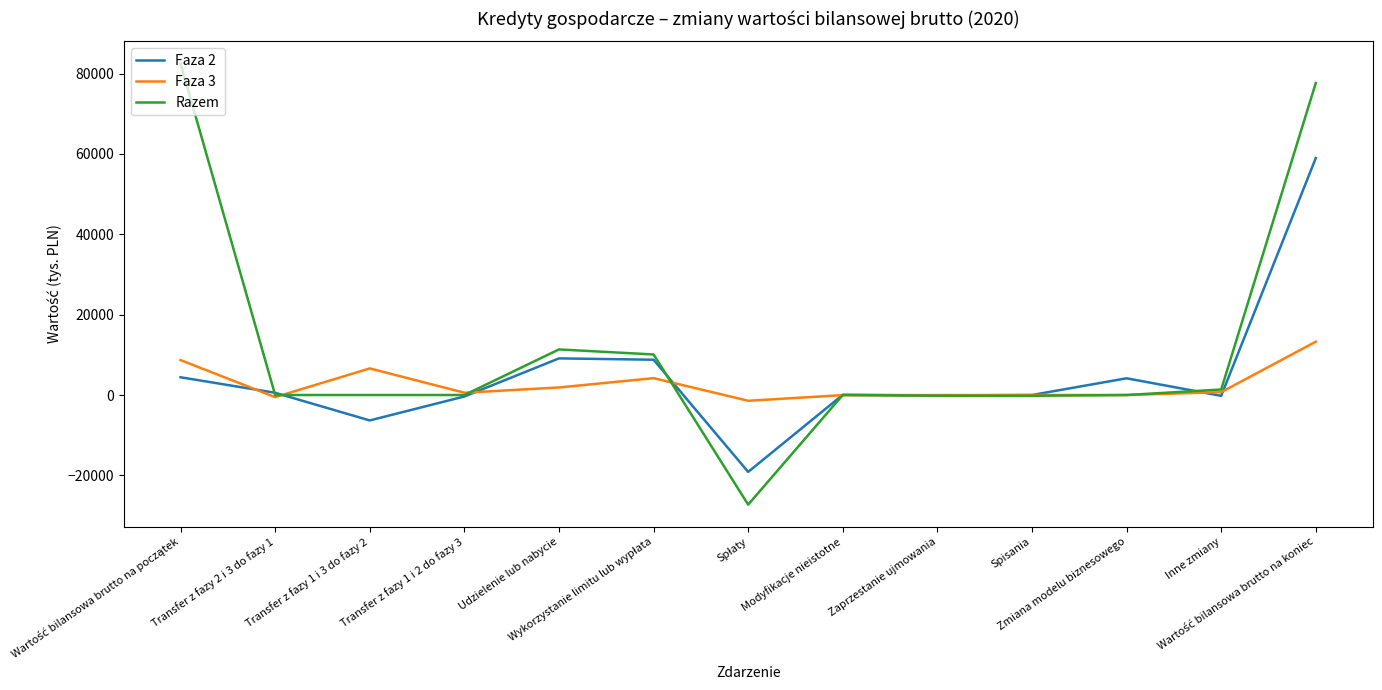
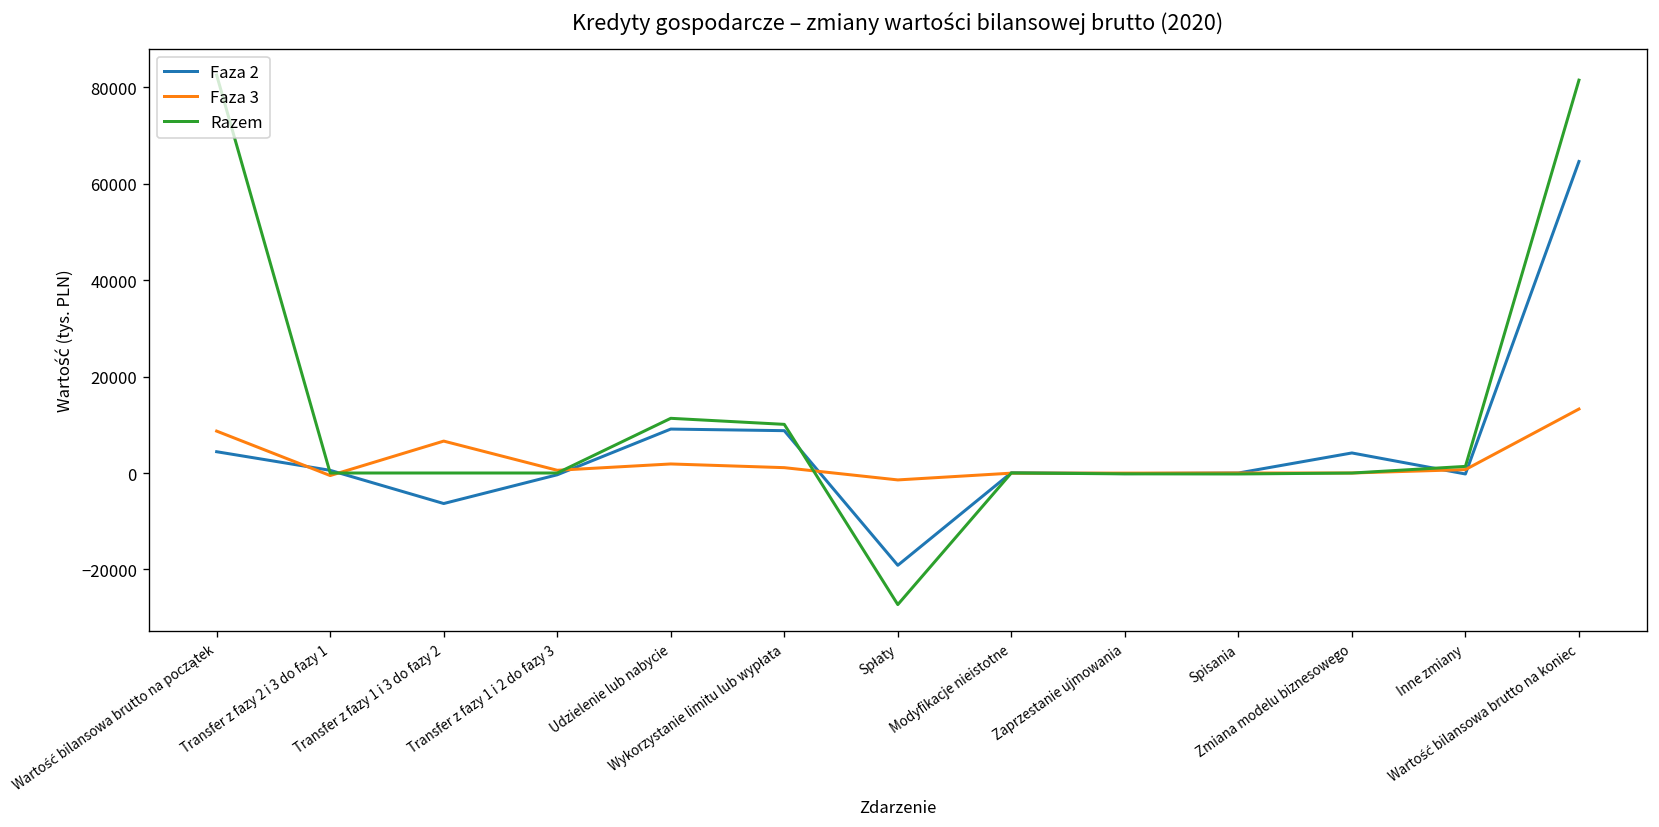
Faza 3, Wykorzystanie limitu lub wypłata: 4000 -> 1000
Faza 2, Wartość bilansowa brutto na koniec: 59000 -> 65000
Razem, Wartość bilansowa brutto na koniec: 78000 -> 82000
